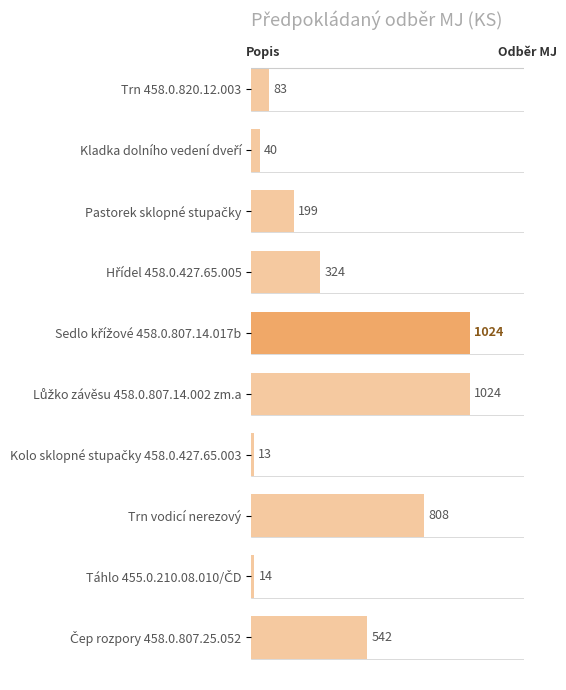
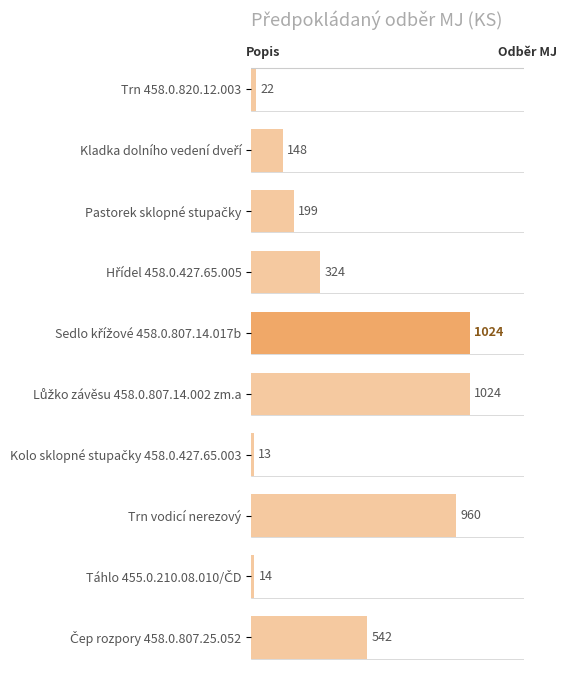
Trn 458.0.820.12.003: 83 -> 22
Kladka dolního vedení dveří: 40 -> 148
Trn vodicí nerezový: 808 -> 960
